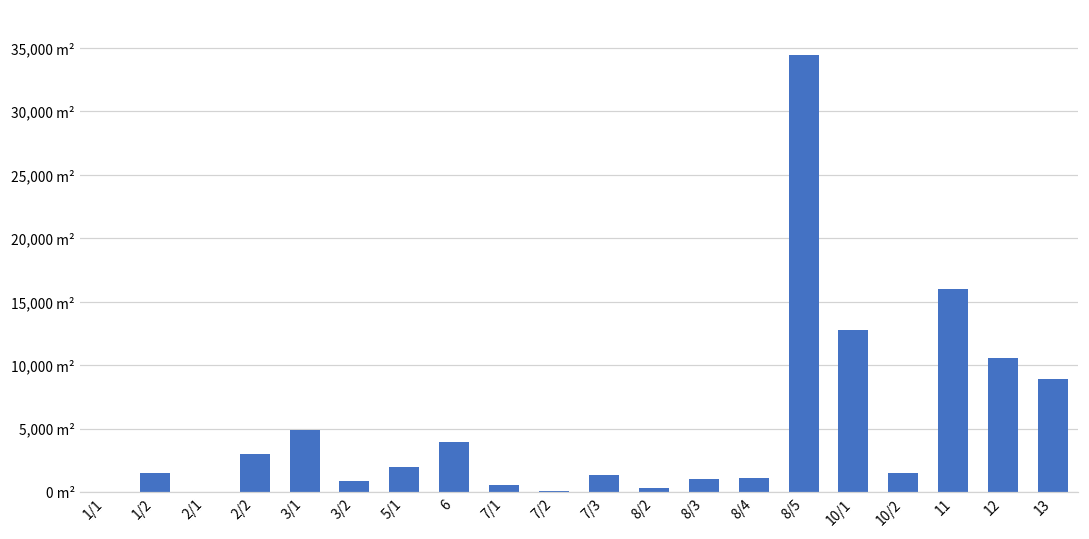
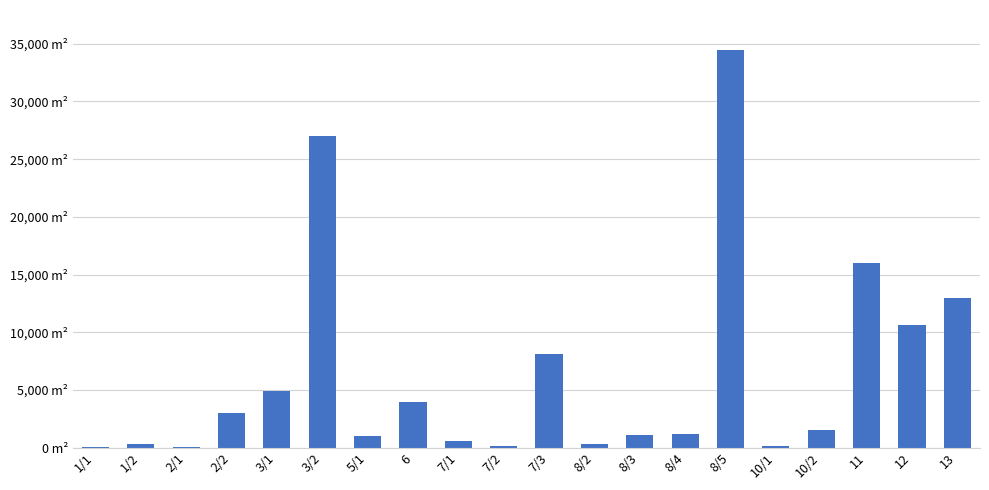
1/2: 1,600 m² -> 300 m²
3/2: 900 m² -> 27,000 m²
5/1: 2,000 m² -> 1,000 m²
7/3: 1,400 m² -> 8,100 m²
10/1: 12,800 m² -> 200 m²
13: 9,000 m² -> 13,000 m²
